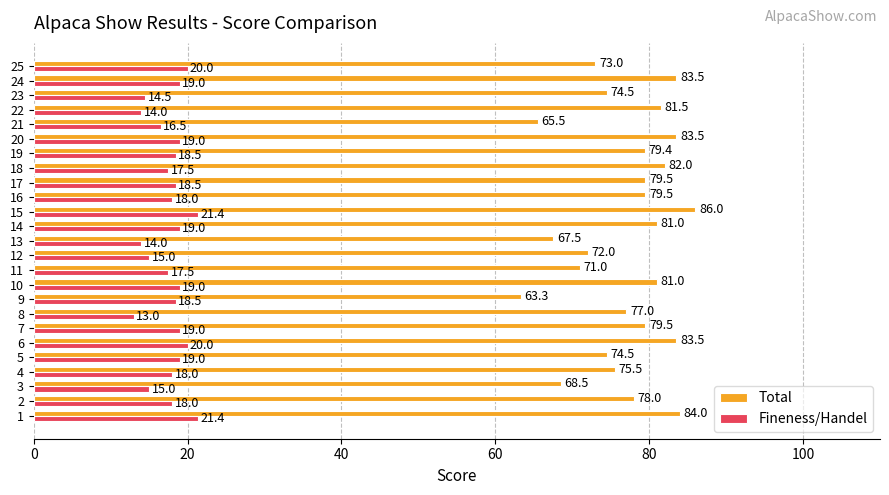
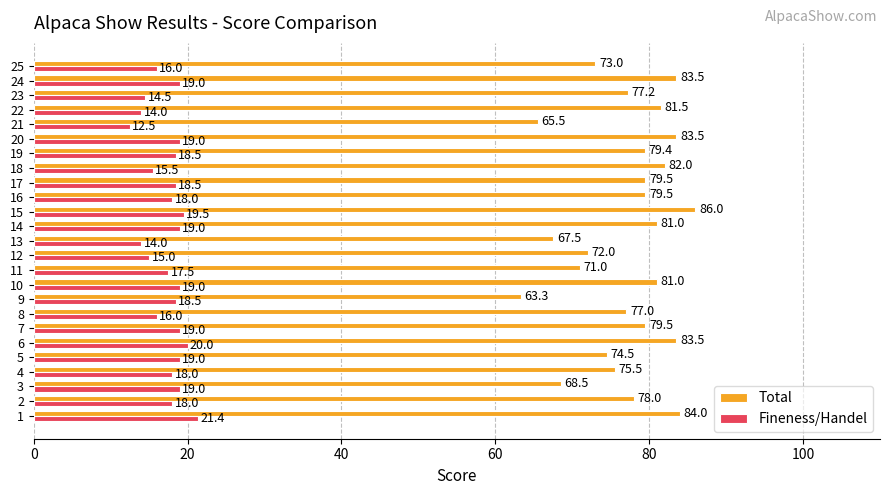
Fineness/Handel, 25: 20.0 -> 16.0
Total, 23: 74.5 -> 77.2
Fineness/Handel, 21: 16.5 -> 12.5
Fineness/Handel, 18: 17.5 -> 15.5
Fineness/Handel, 15: 21.4 -> 19.5
Fineness/Handel, 8: 13.0 -> 16.0
Fineness/Handel, 3: 15.0 -> 19.0
